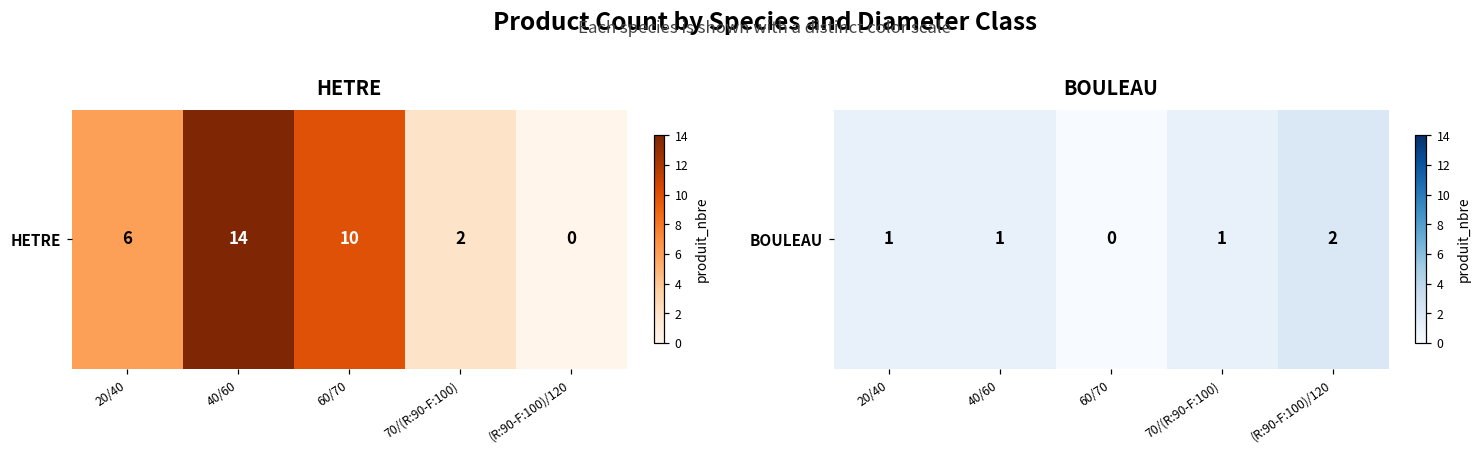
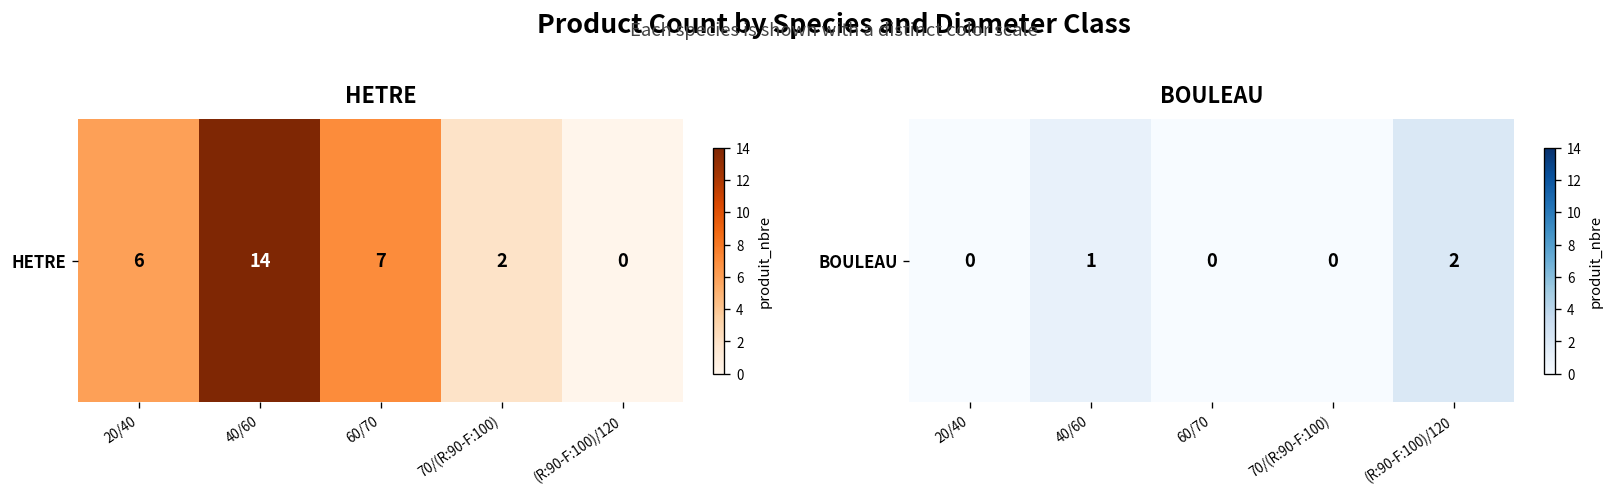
HETRE, HETRE, 60/70: 10 -> 7
BOULEAU, BOULEAU, 20/40: 1 -> 0
BOULEAU, BOULEAU, 70/(R:90-F:100): 1 -> 0
